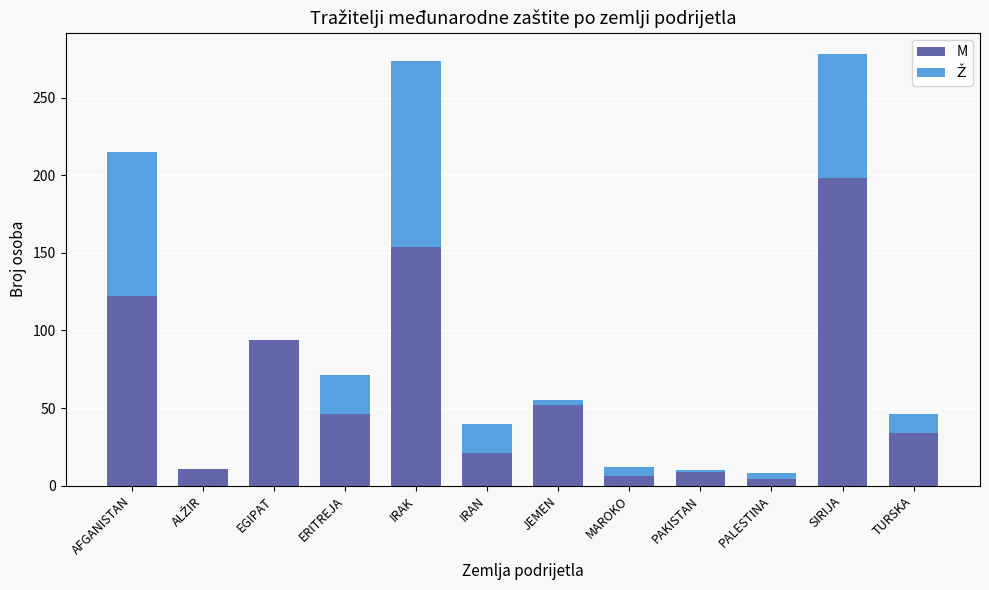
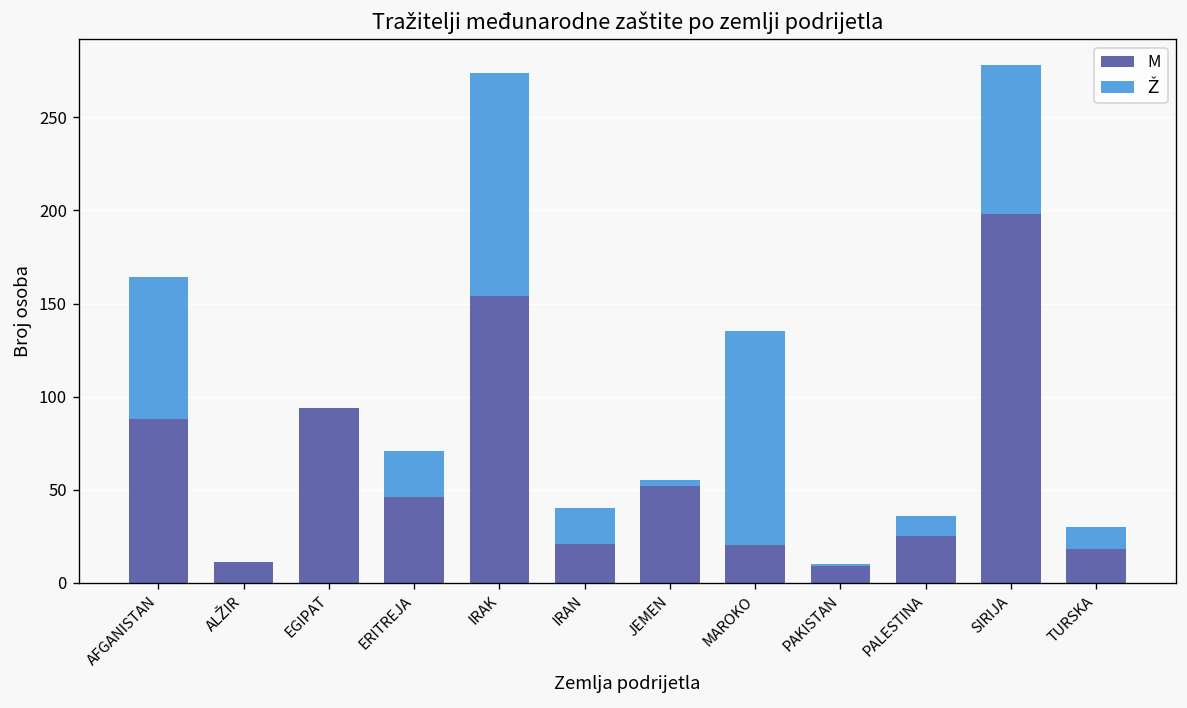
M, AFGANISTAN: 122 -> 88
Ž, AFGANISTAN: 93 -> 76
M, MAROKO: 6 -> 20
Ž, MAROKO: 6 -> 115
M, PALESTINA: 4 -> 25
Ž, PALESTINA: 4 -> 11
M, TURSKA: 34 -> 18
